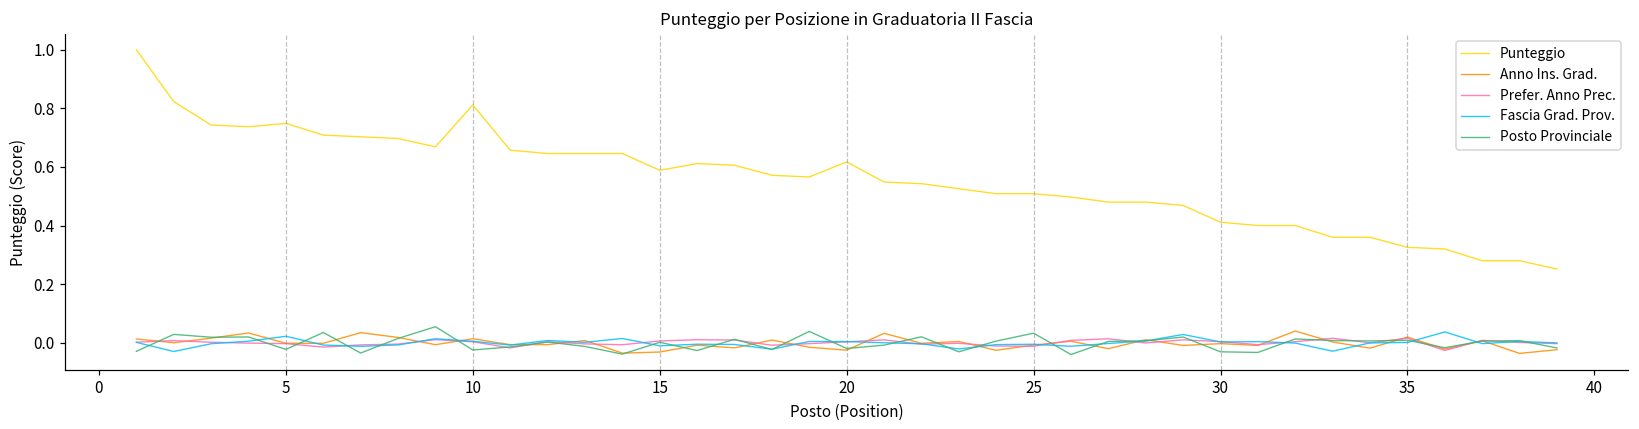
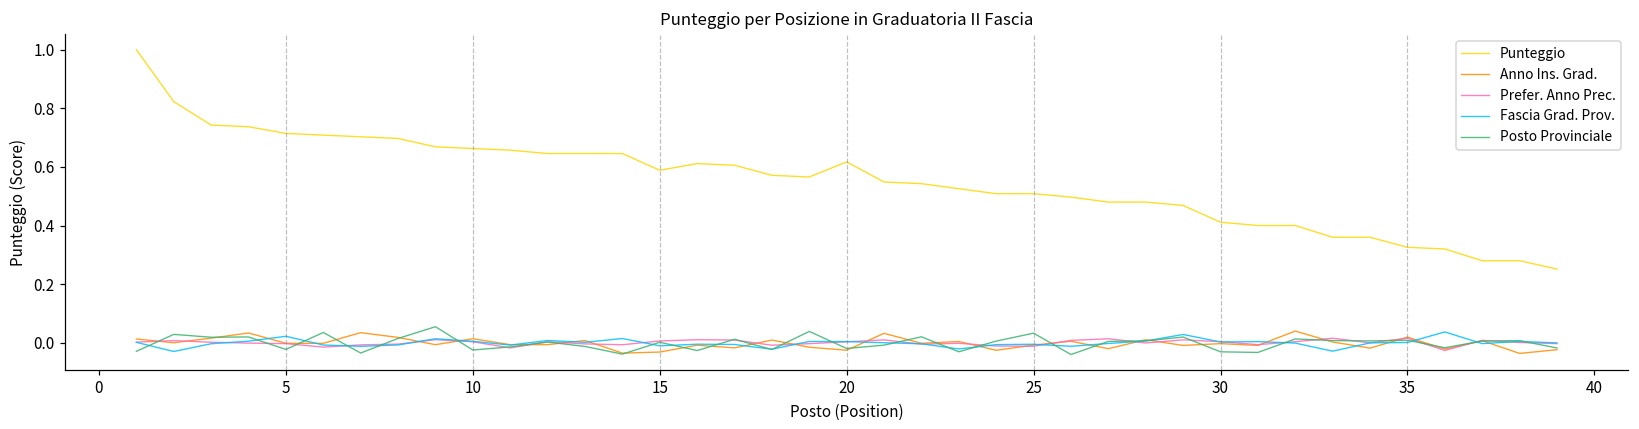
Punteggio, 5: 0.75 -> 0.71
Punteggio, 10: 0.81 -> 0.66
